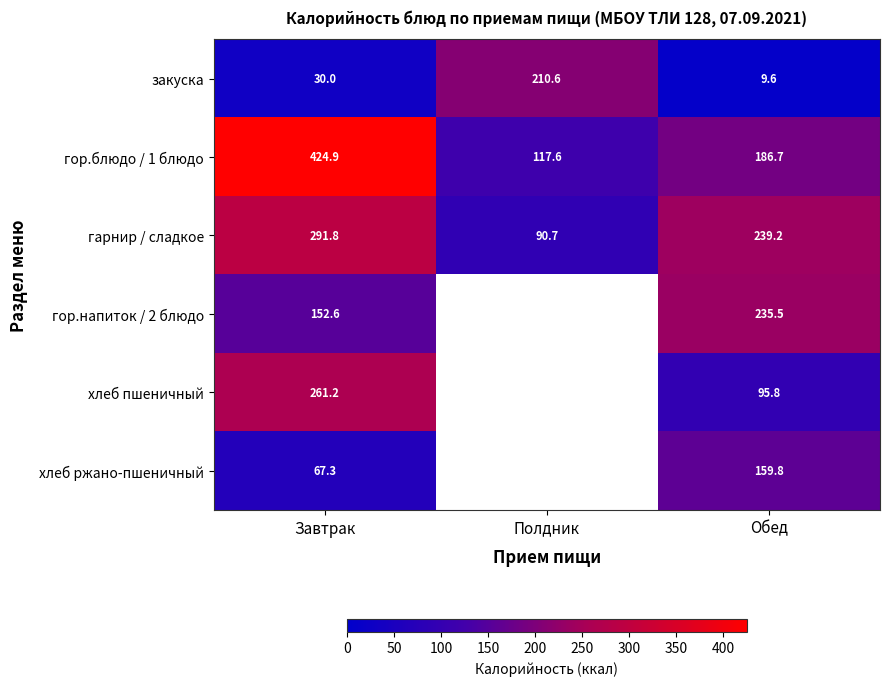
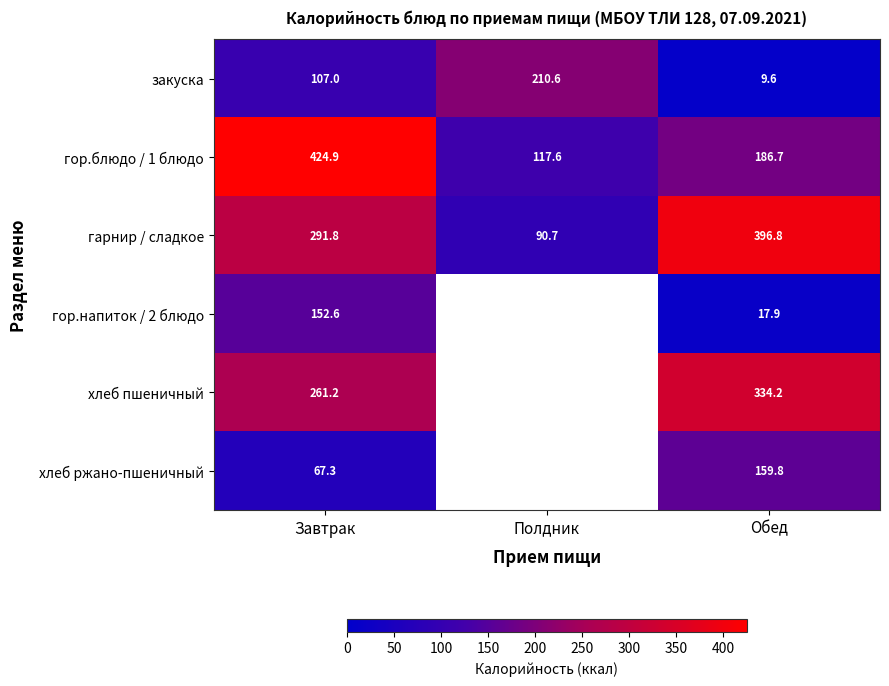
закуска, Завтрак: 30.0 -> 107.0
гарнир / сладкое, Обед: 239.2 -> 396.8
гор.напиток / 2 блюдо, Обед: 235.5 -> 17.9
хлеб пшеничный, Обед: 95.8 -> 334.2
